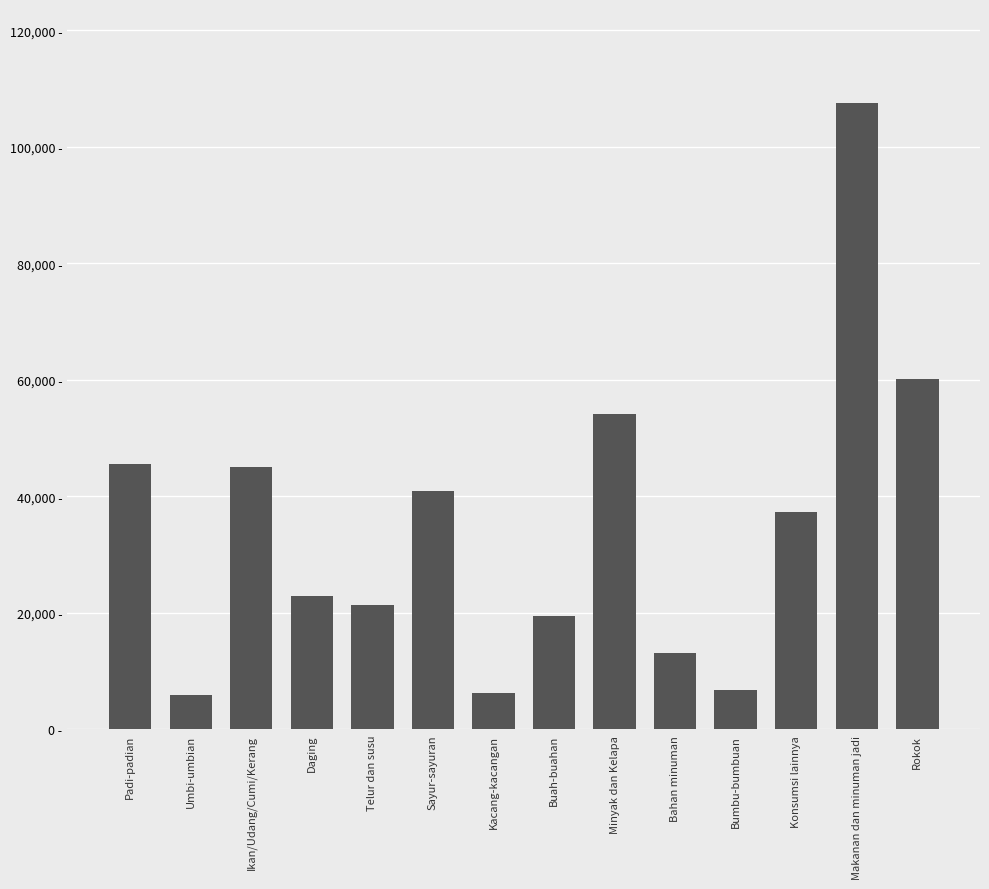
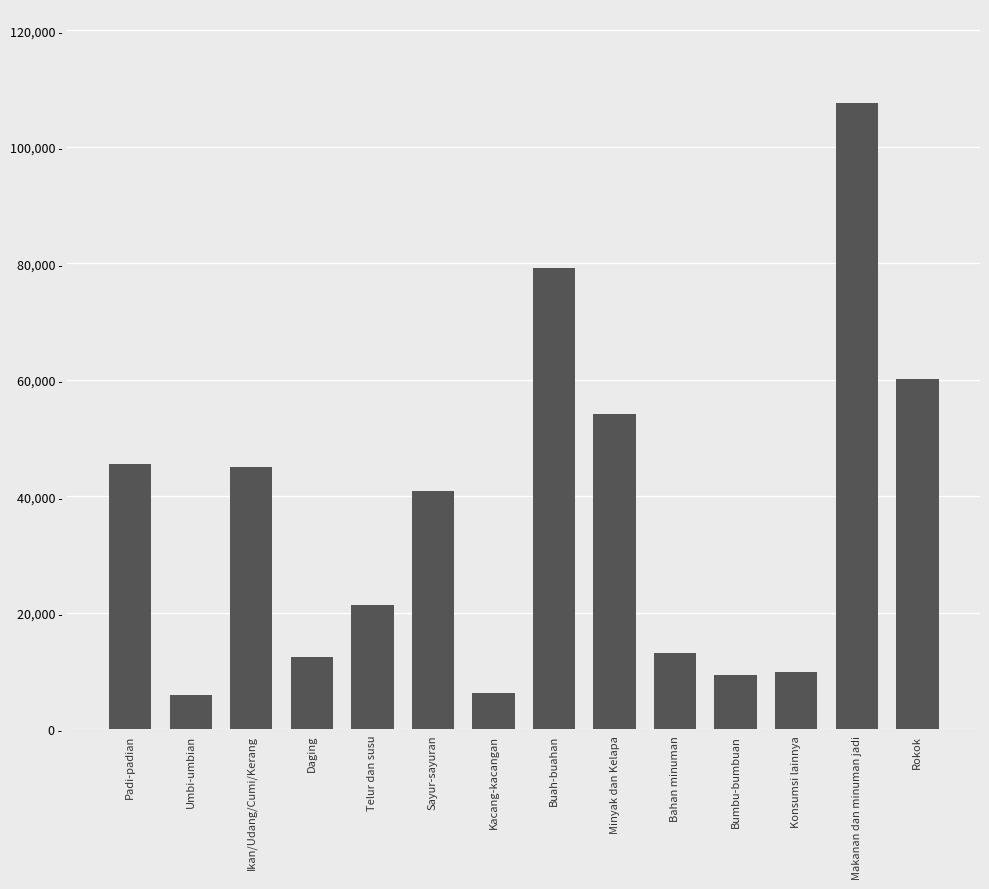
Daging: 23,000 - -> 12,000 -
Buah-buahan: 19,000 - -> 79,000 -
Bumbu-bumbuan: 7,000 - -> 9,000 -
Konsumsi lainnya: 37,000 - -> 10,000 -
